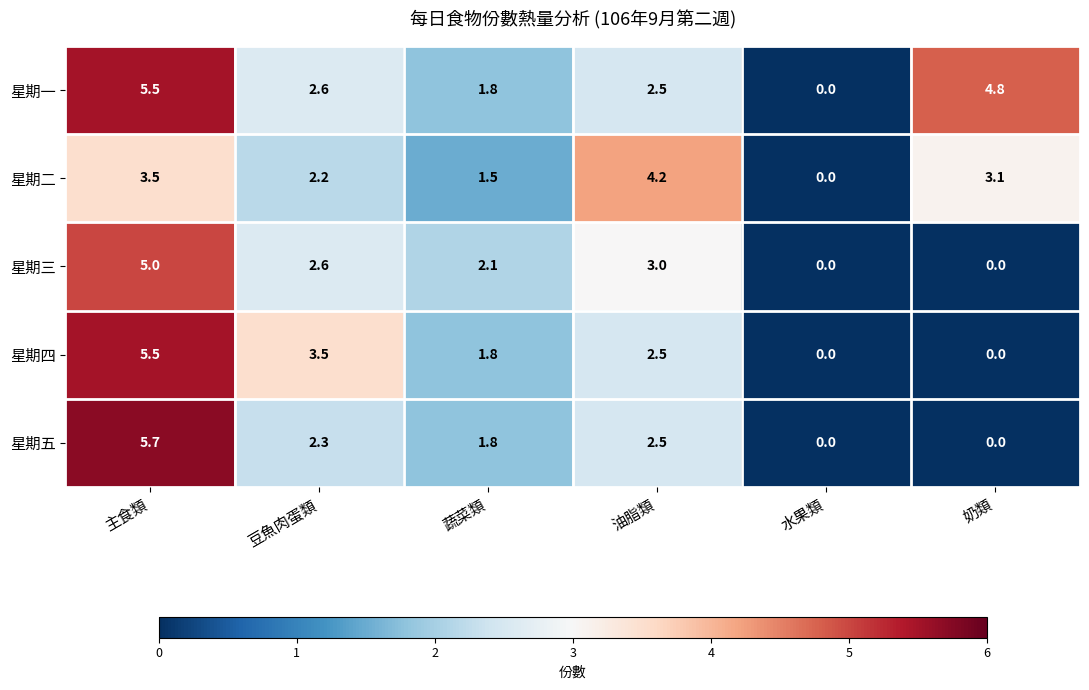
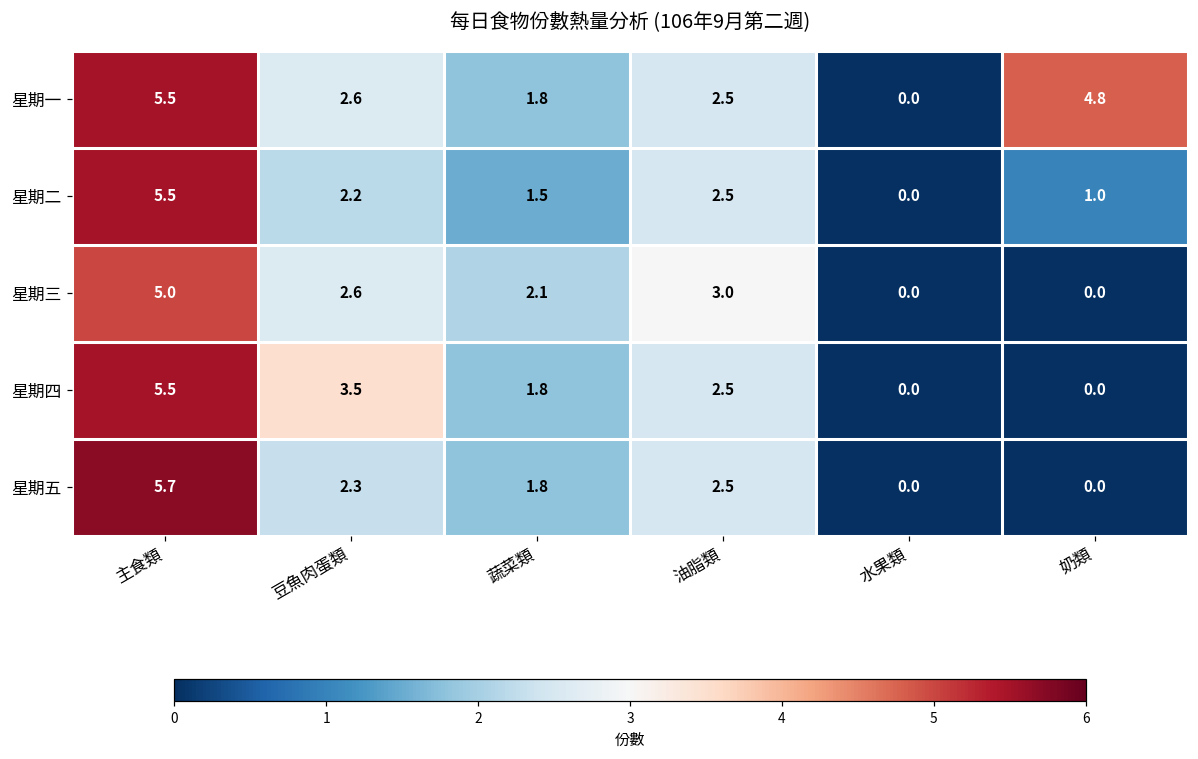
星期二, 主食類: 3.5 -> 5.5
星期二, 油脂類: 4.2 -> 2.5
星期二, 奶類: 3.1 -> 1.0
